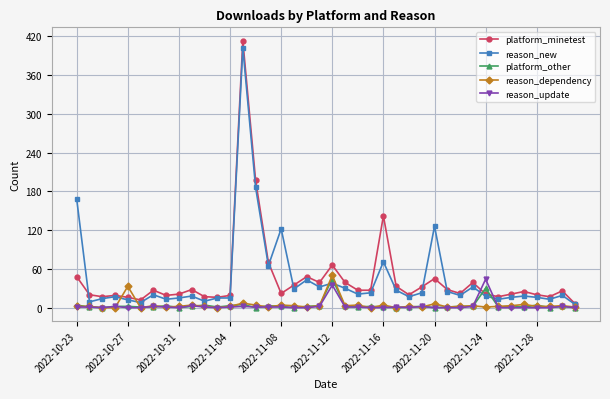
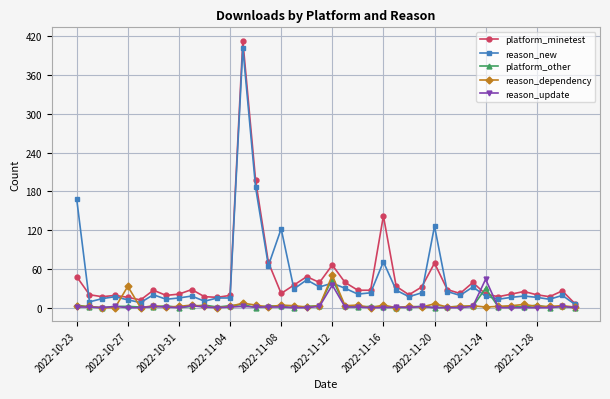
platform_minetest, 2022-11-20: 50 -> 70
